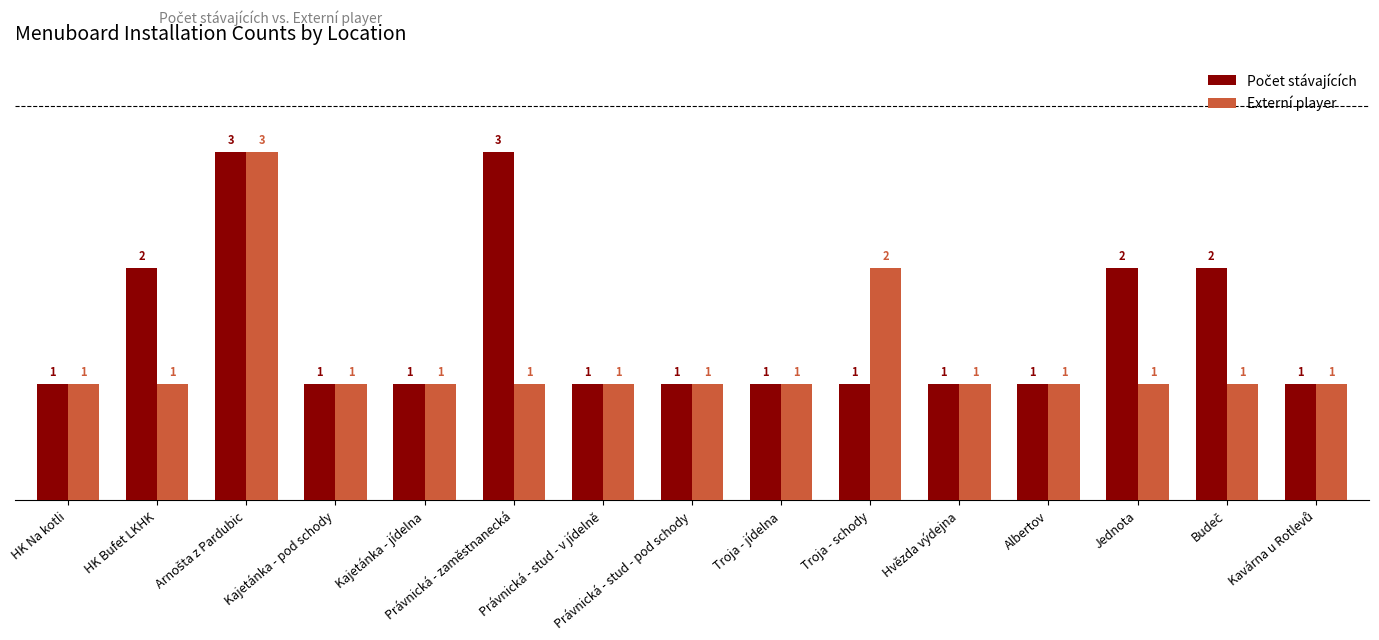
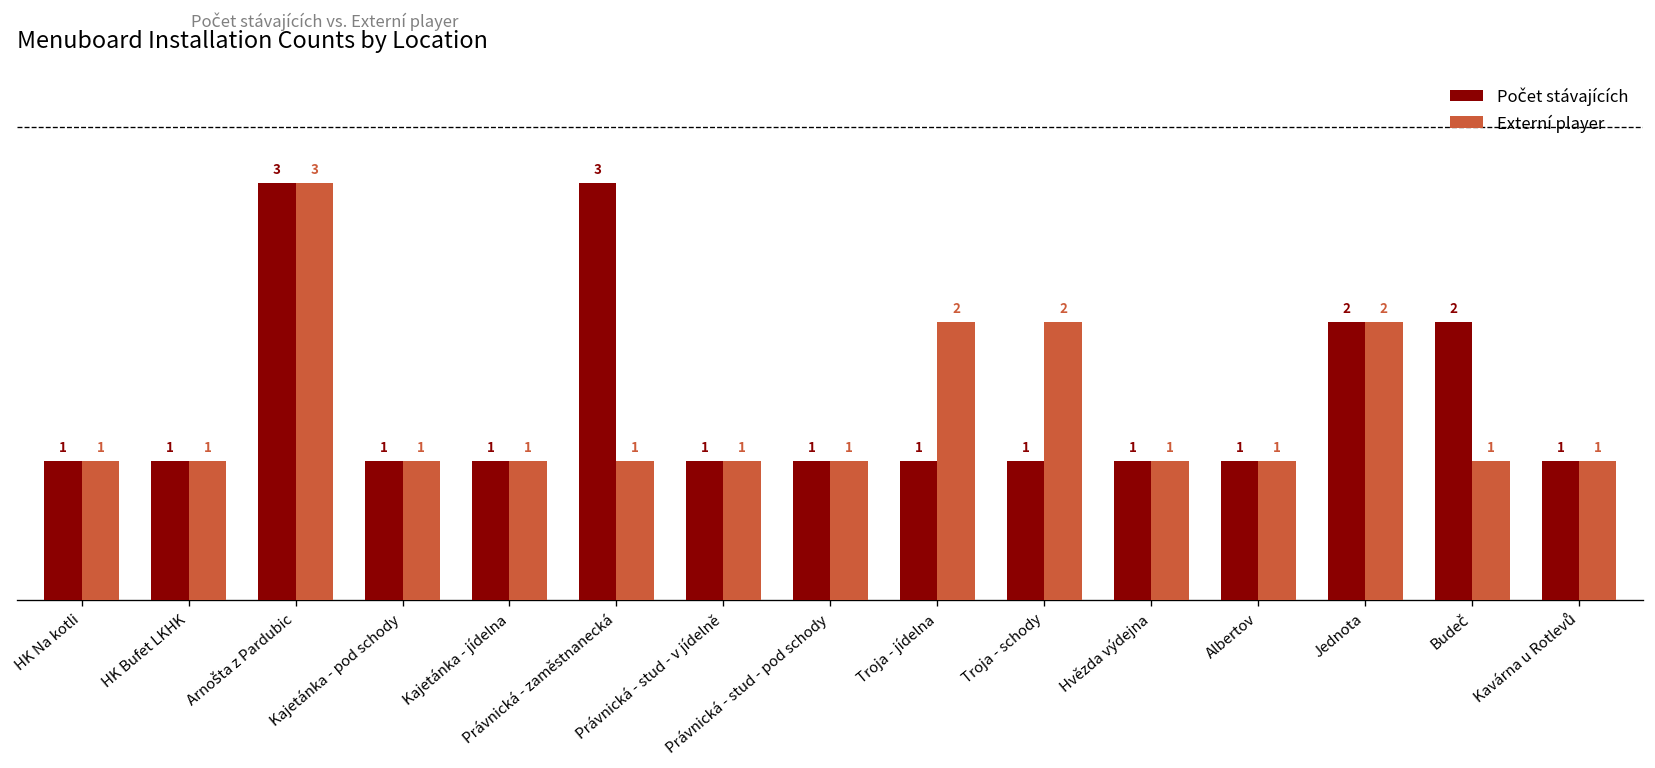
Počet stávajících, HK Bufet LKHK: 2 -> 1
Externí player, Troja - jídelna: 1 -> 2
Externí player, Jednota: 1 -> 2
